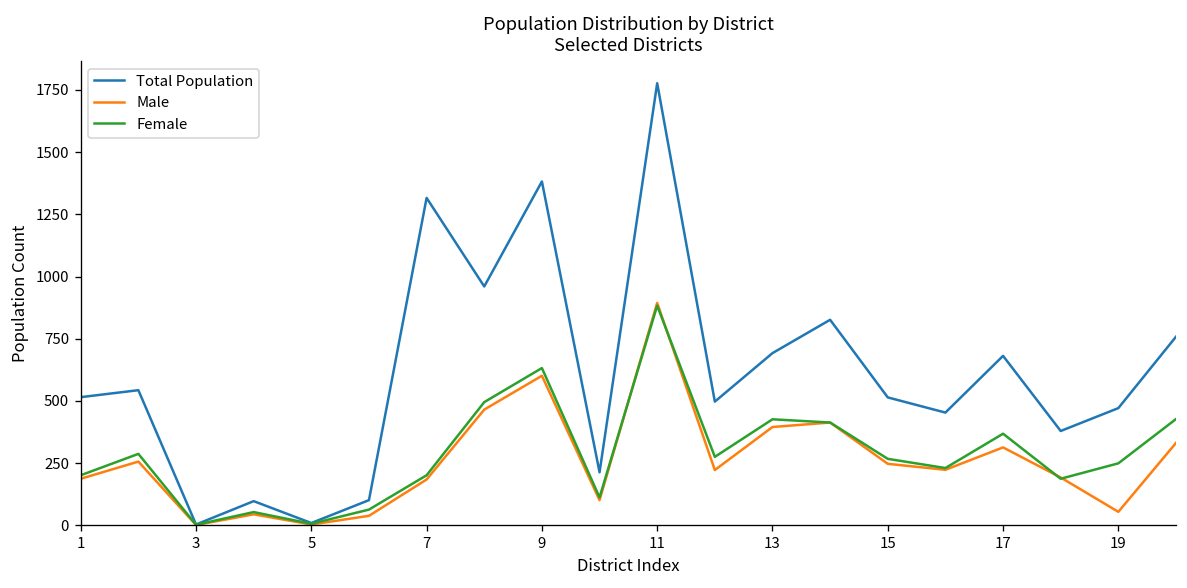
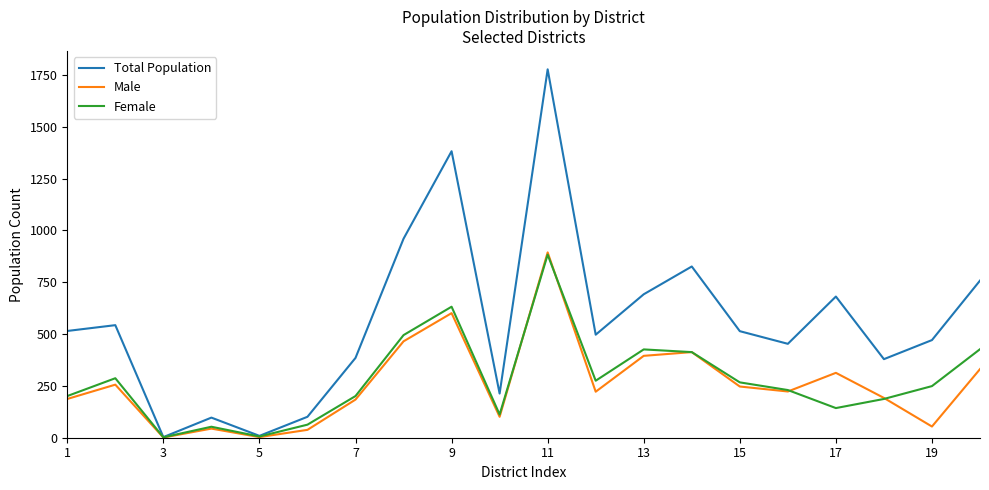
Total Population, 7: 1320 -> 390
Female, 17: 370 -> 140
